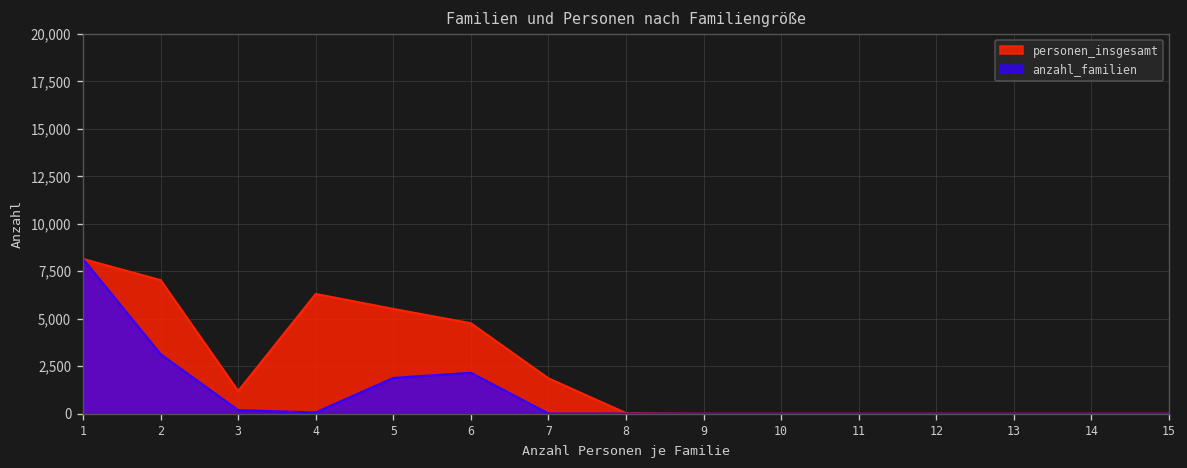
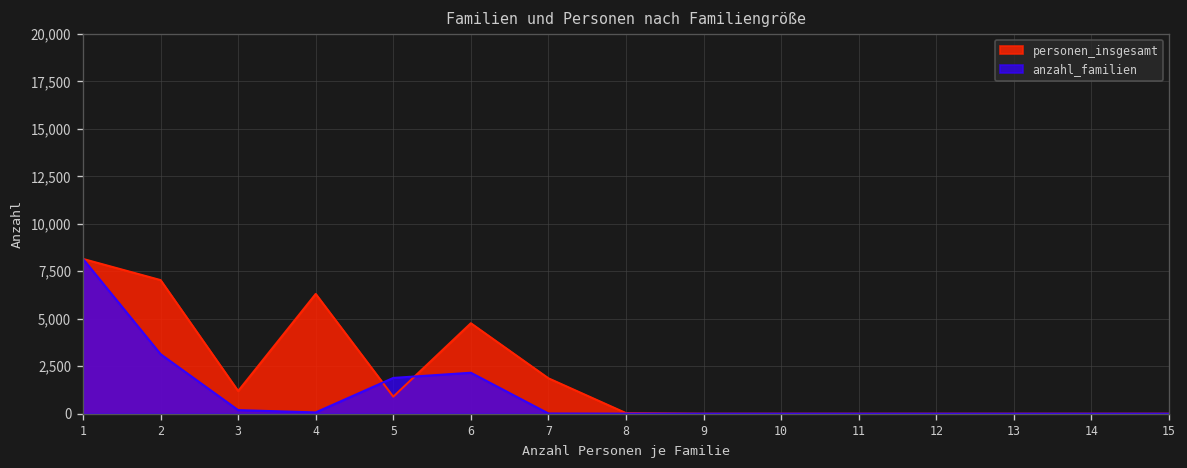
personen_insgesamt, 5: 5,500 -> 900
